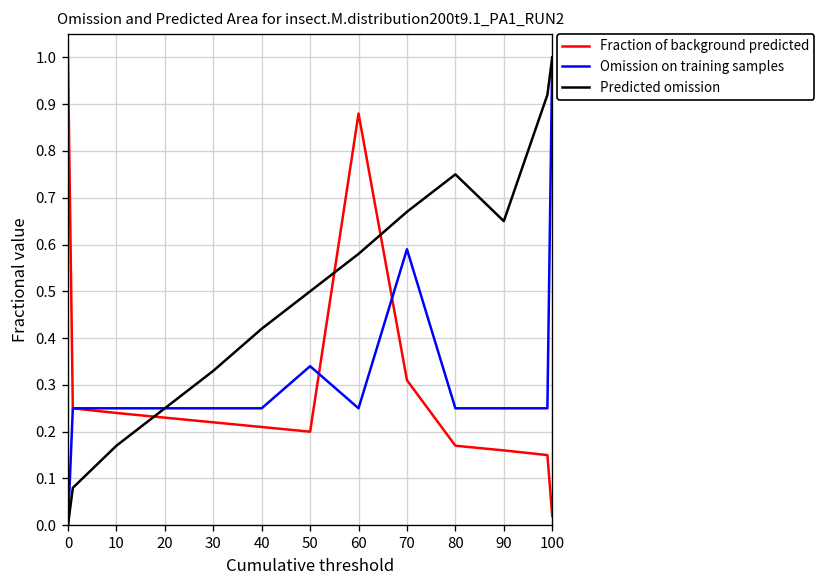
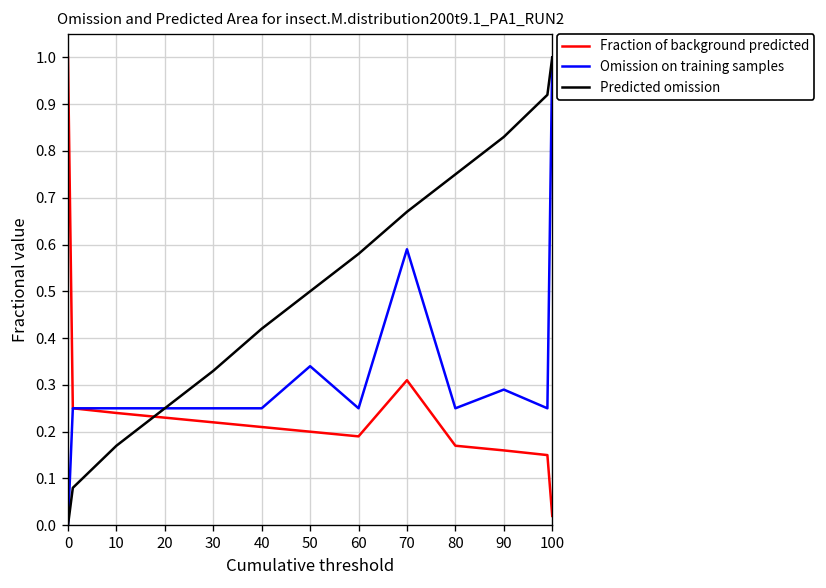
Fraction of background predicted, 60: 0.88 -> 0.19
Omission on training samples, 90: 0.25 -> 0.29
Predicted omission, 90: 0.65 -> 0.83
